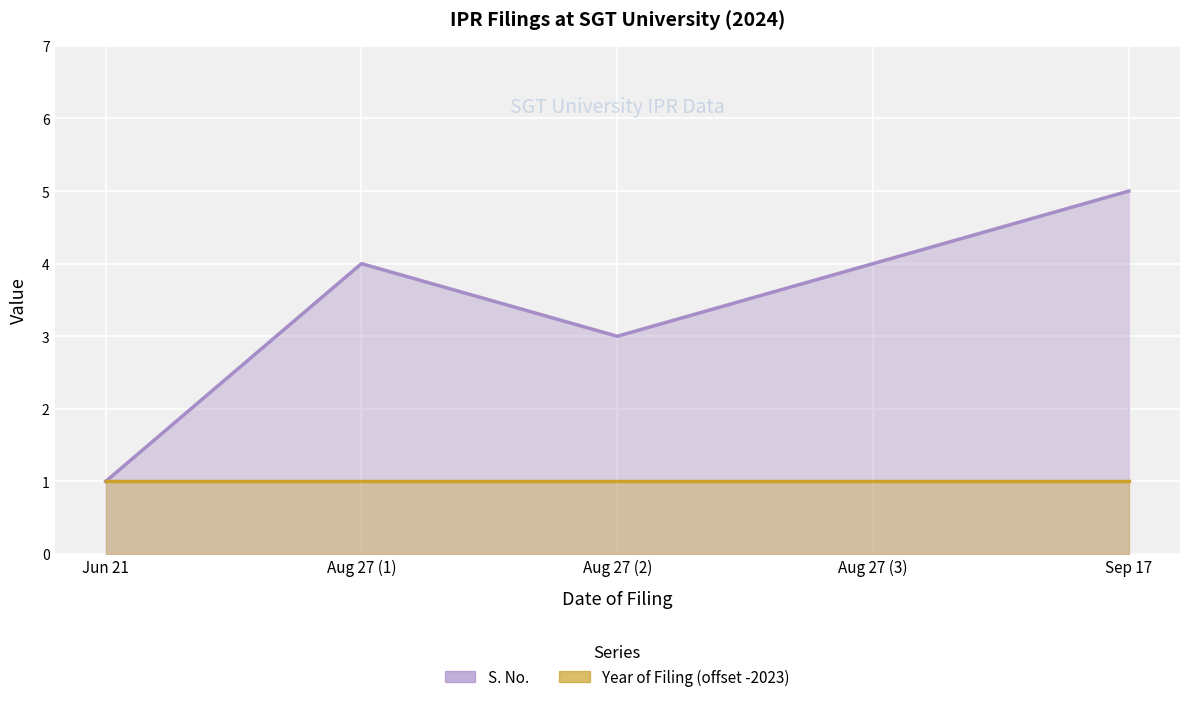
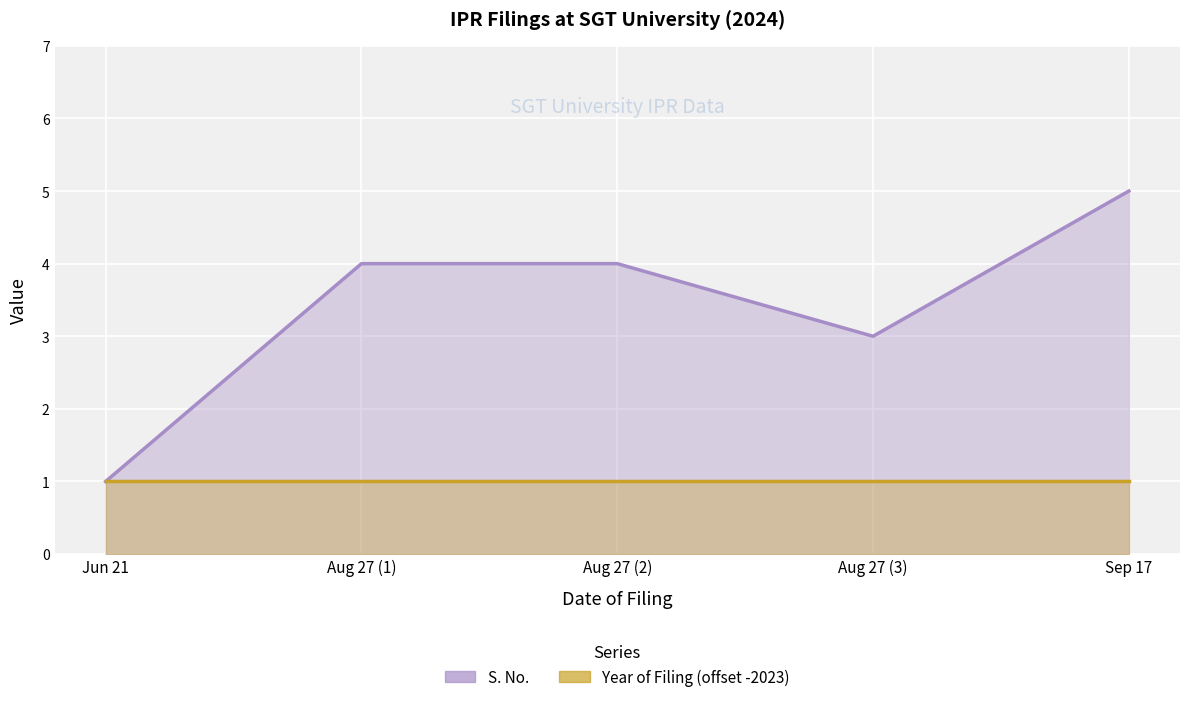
S. No., Aug 27 (2): 3 -> 4
S. No., Aug 27 (3): 4 -> 3
